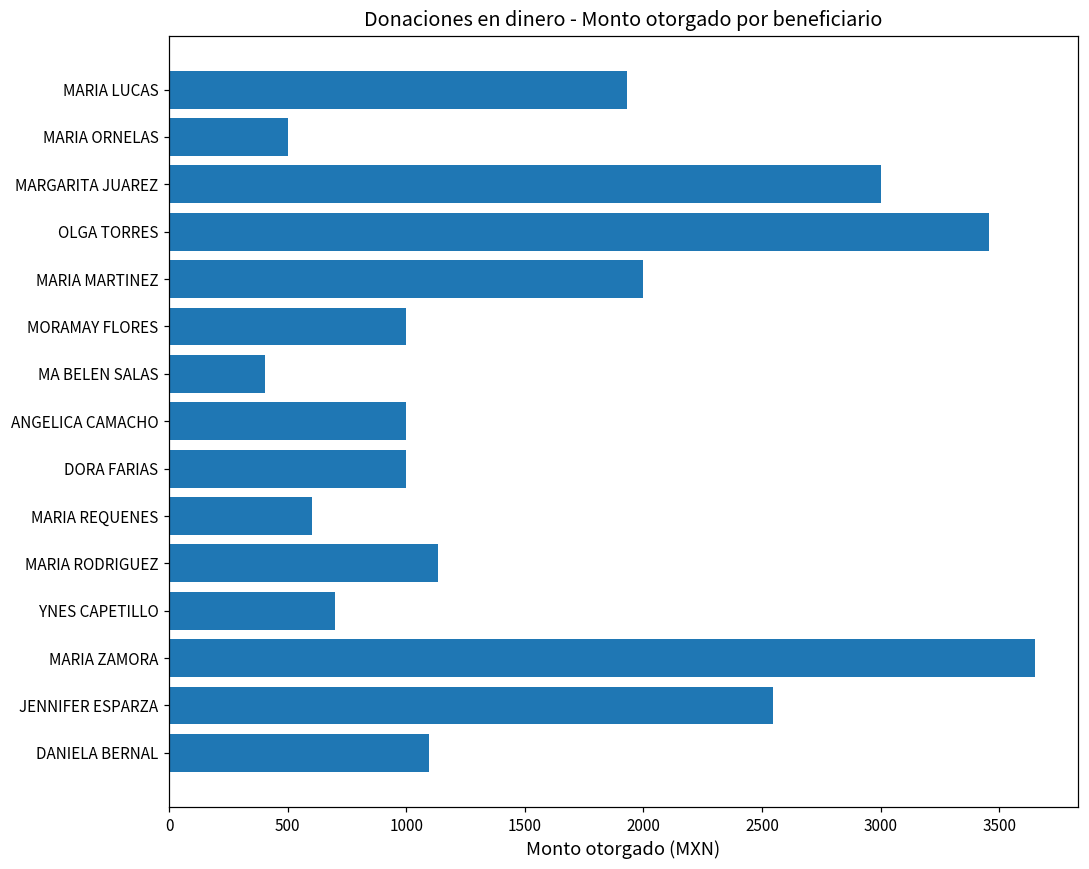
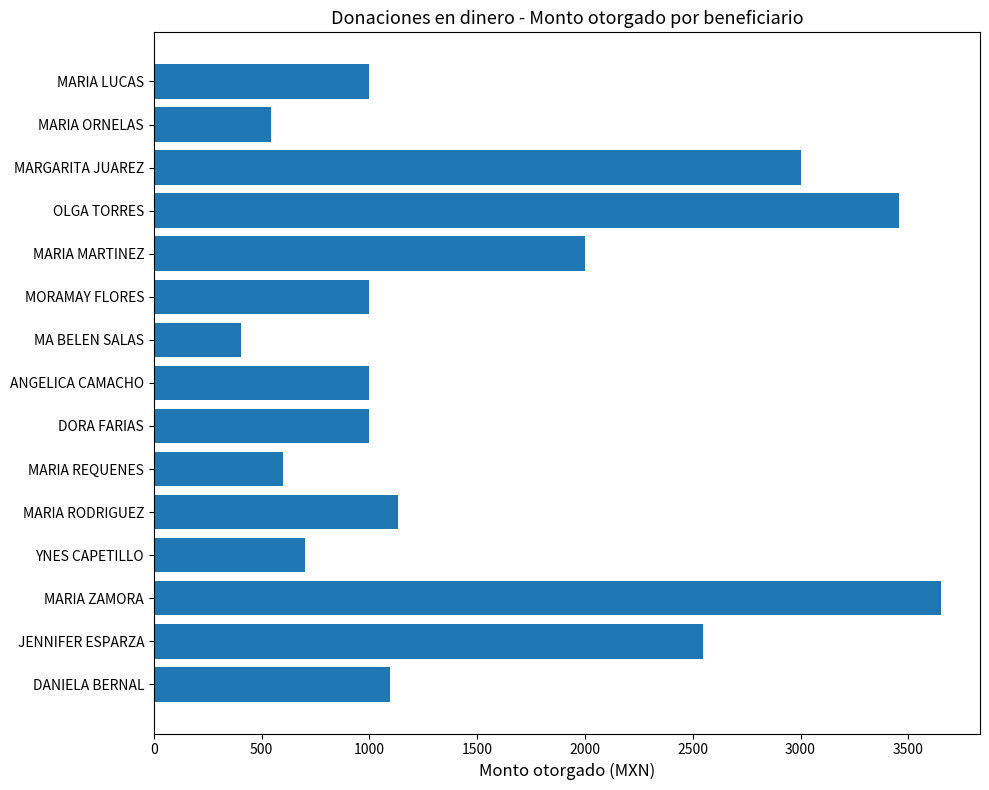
MARIA LUCAS: 1930 -> 1000
MARIA ORNELAS: 500 -> 540
